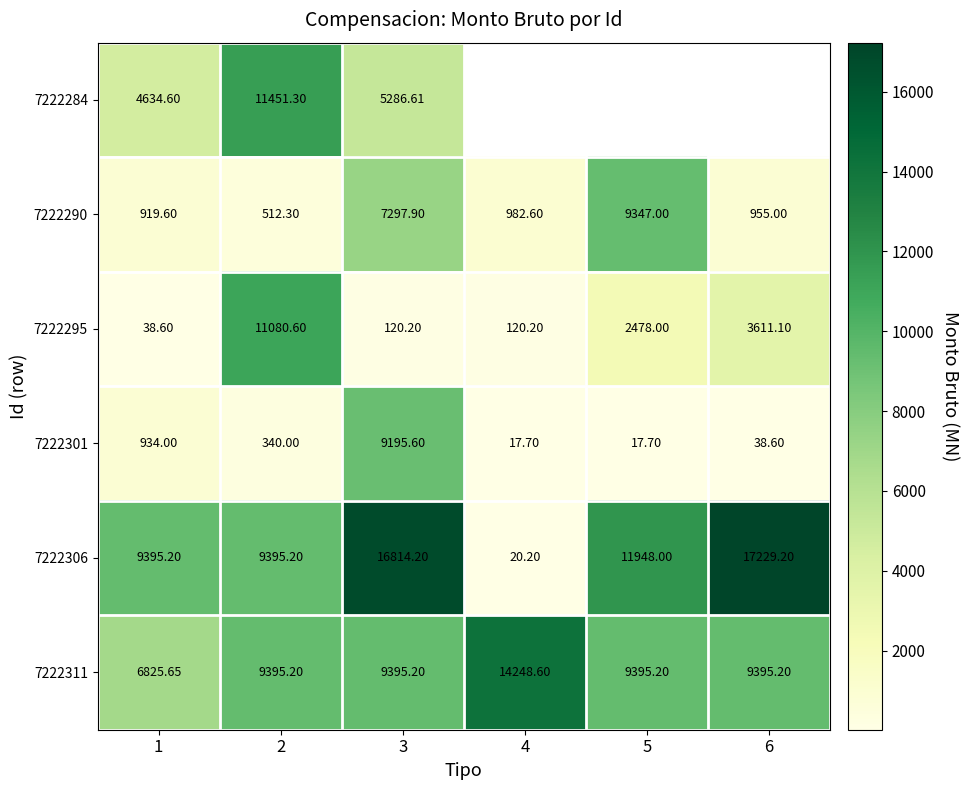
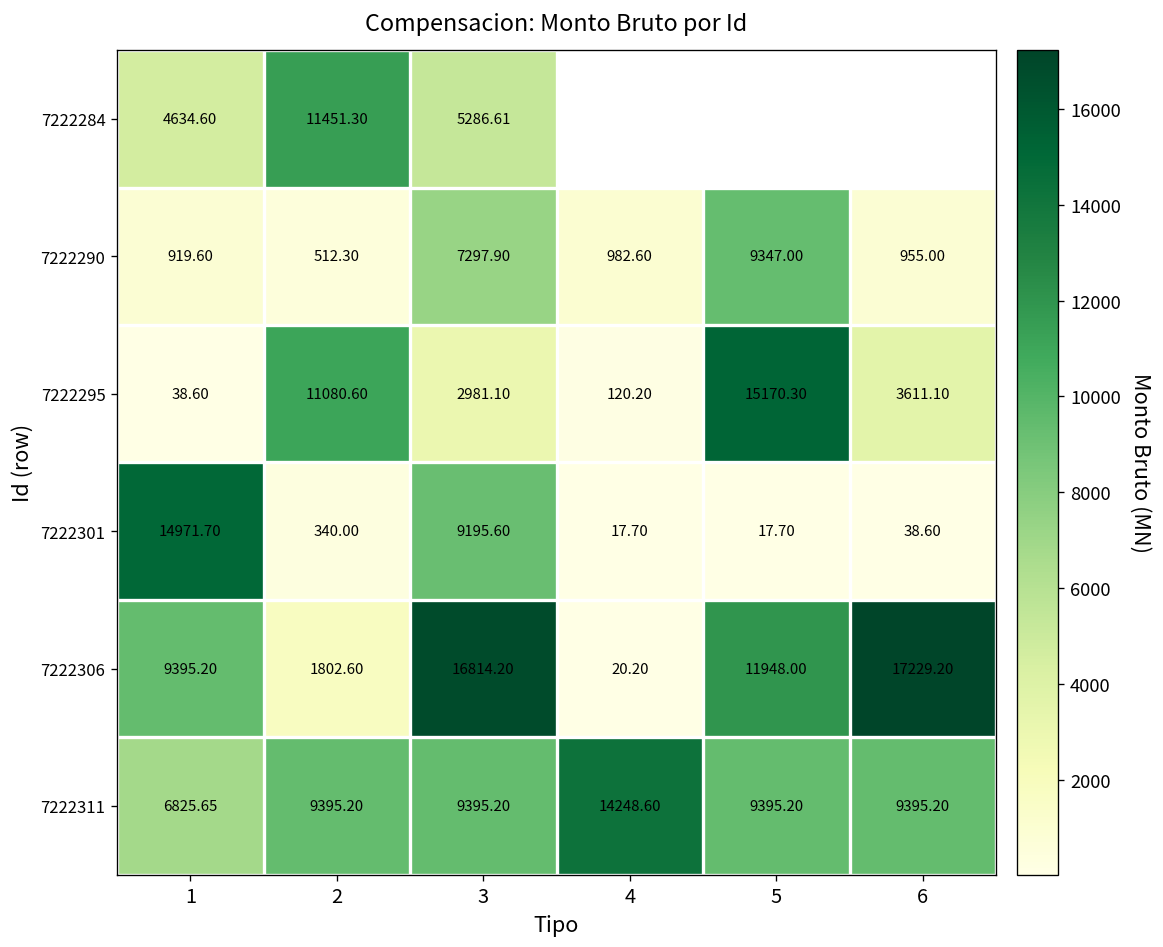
7222295, 3: 120.20 -> 2981.10
7222295, 5: 2478.00 -> 15170.30
7222301, 1: 934.00 -> 14971.70
7222306, 2: 9395.20 -> 1802.60
